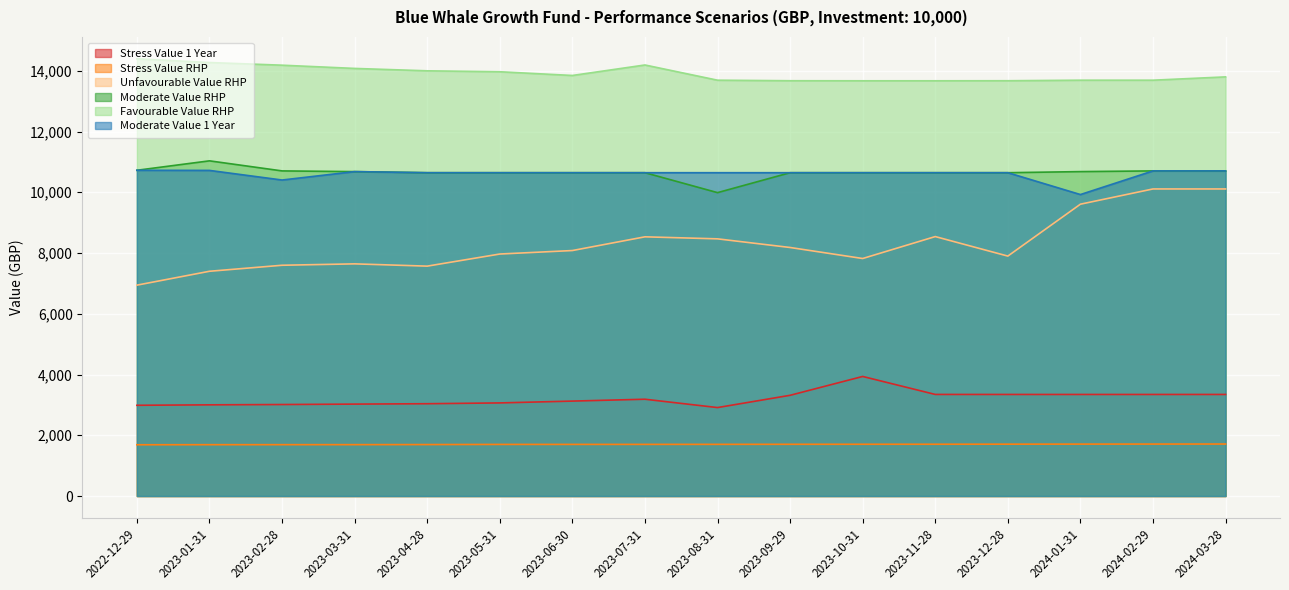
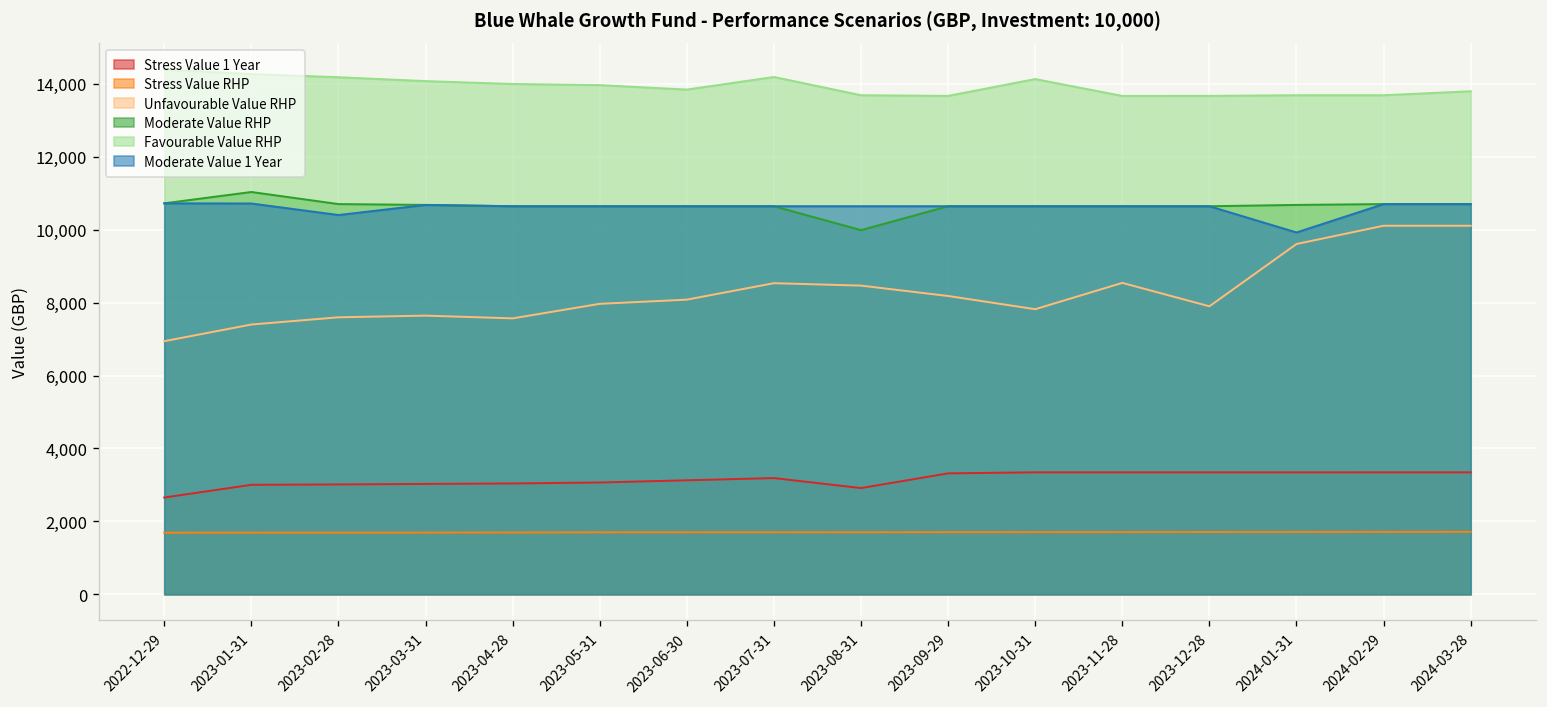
Stress Value 1 Year, 2022-12-29: 3,000 -> 2,700
Stress Value 1 Year, 2023-10-31: 3,900 -> 3,300
Favourable Value RHP, 2023-10-31: 13,700 -> 14,100
